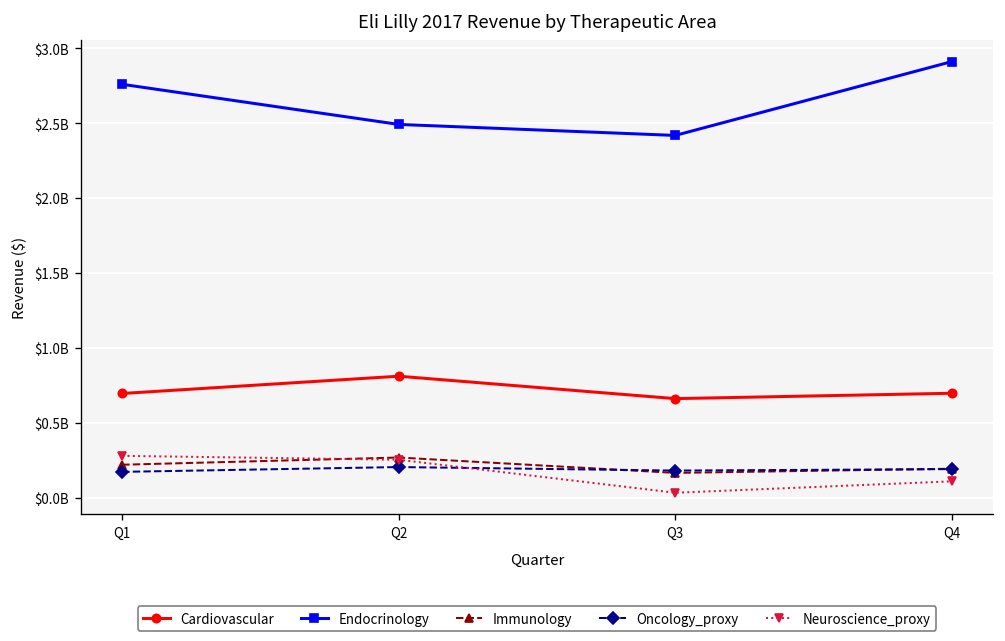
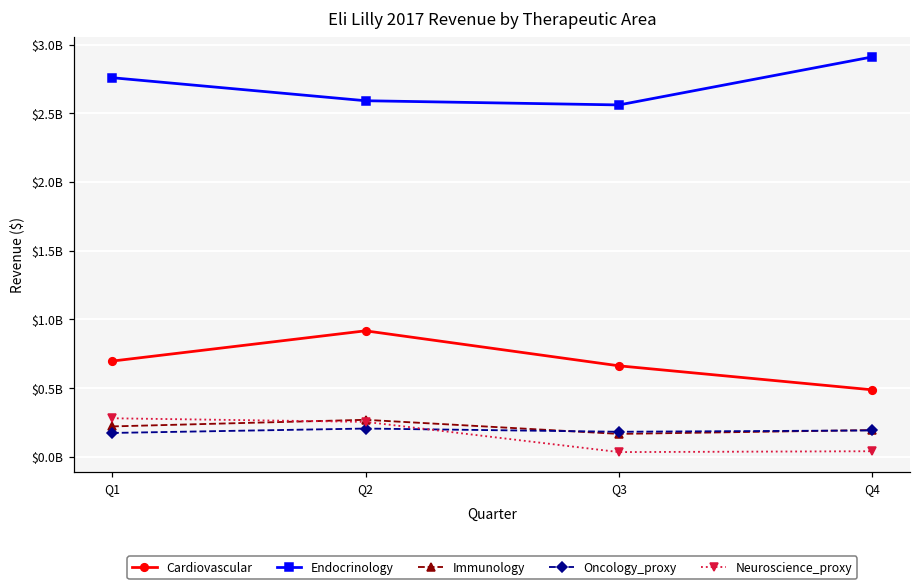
Cardiovascular, Q2: $810000000 -> $920000000
Endocrinology, Q2: $2490000000 -> $2590000000
Endocrinology, Q3: $2420000000 -> $2560000000
Cardiovascular, Q4: $700000000 -> $490000000
Neuroscience_proxy, Q4: $110000000 -> $40000000
